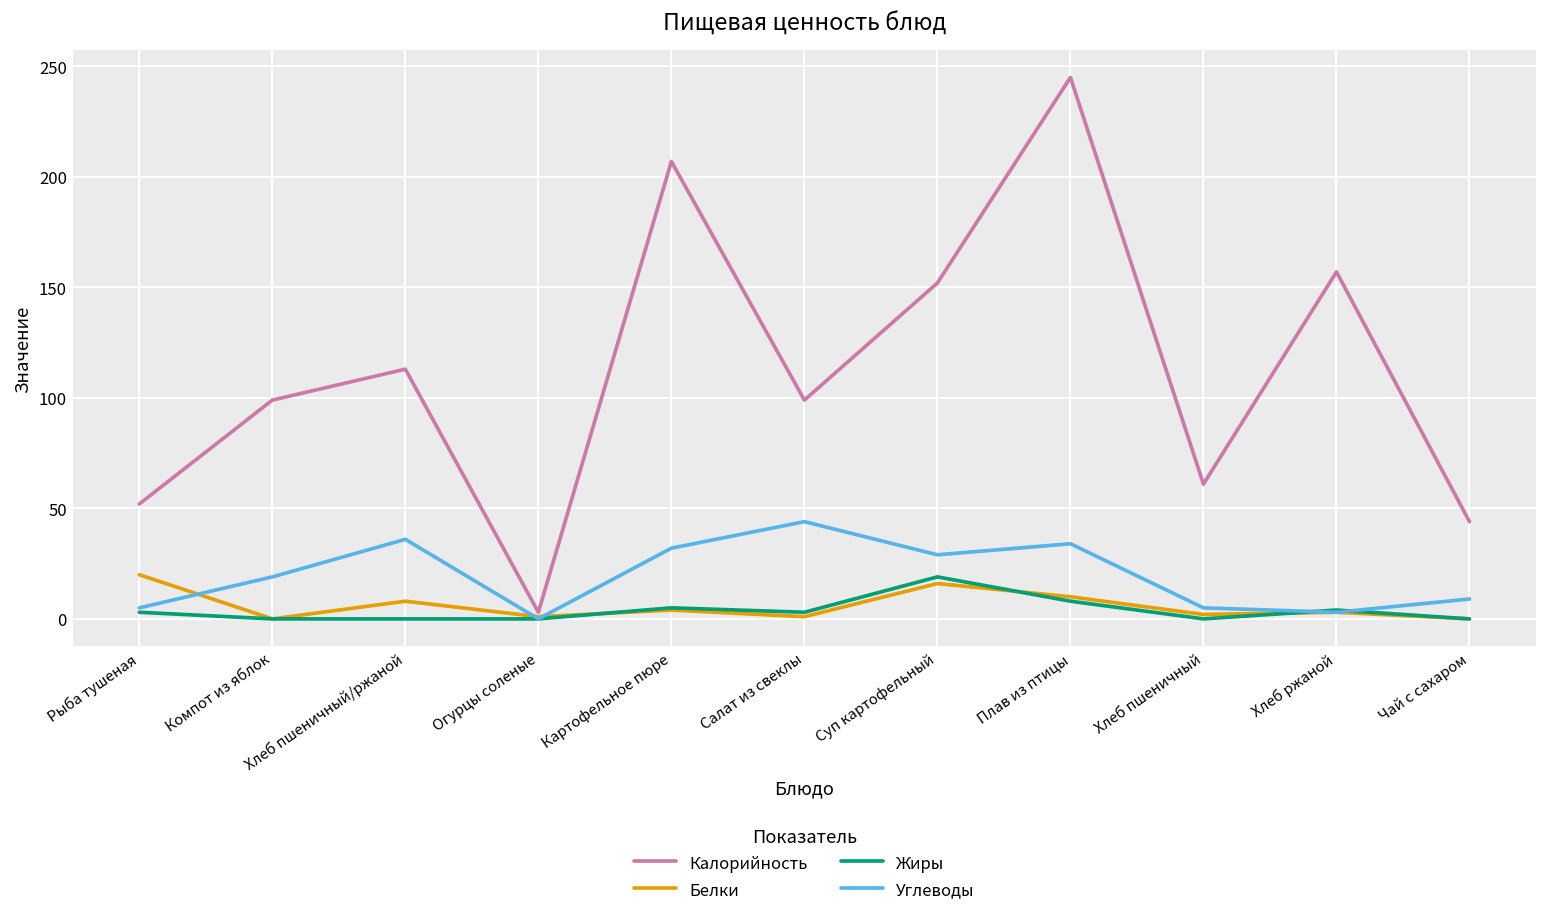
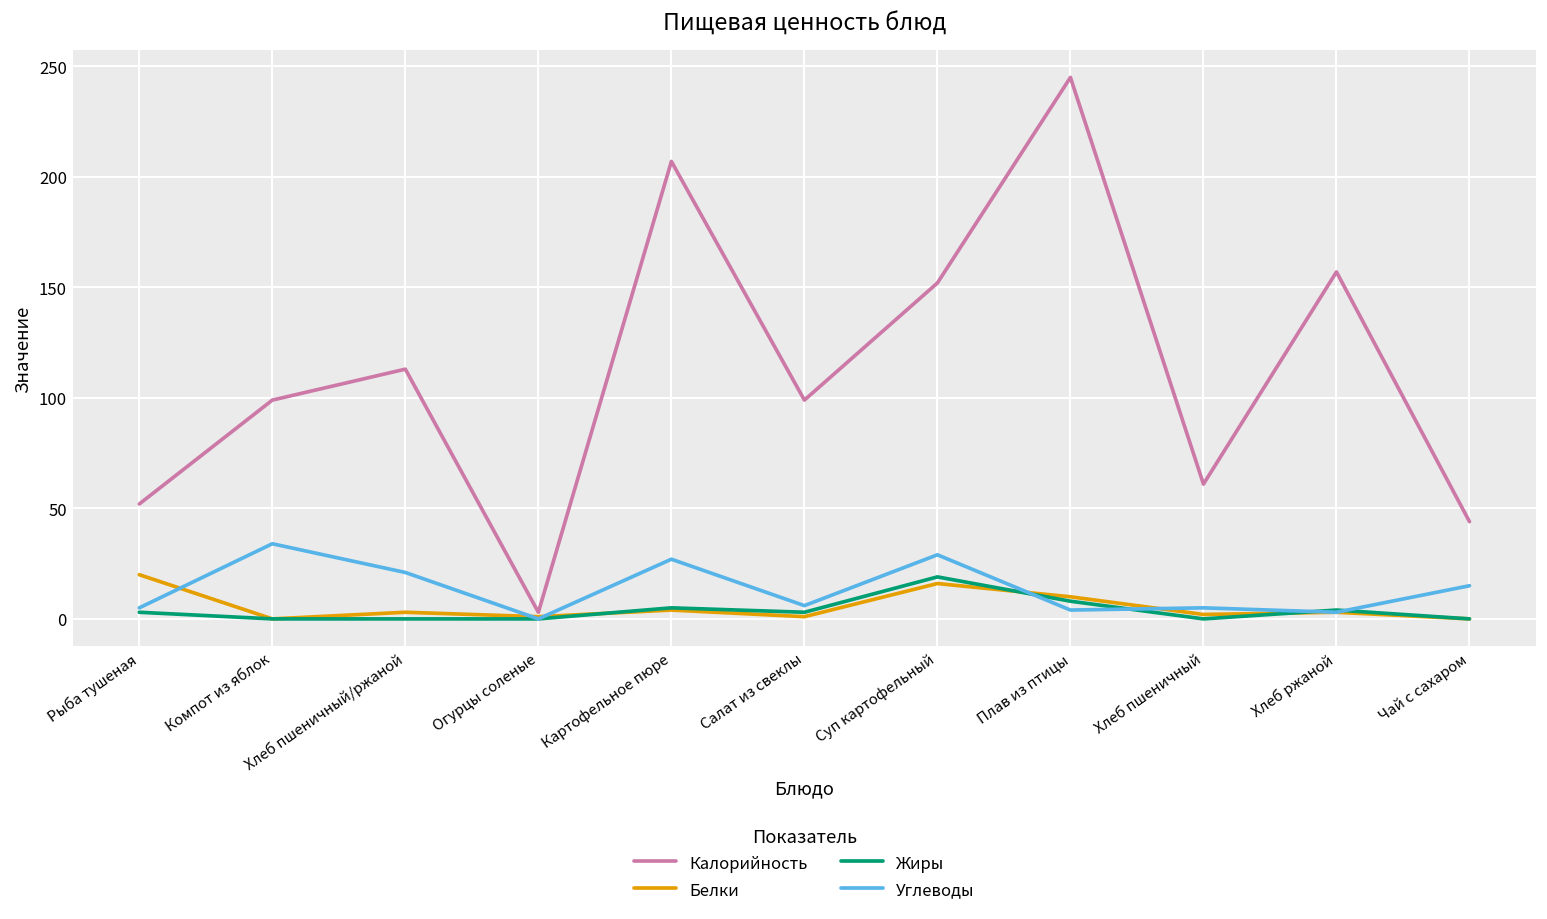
Углеводы, Компот из яблок: 19 -> 34
Белки, Хлеб пшеничный/ржаной: 8 -> 3
Углеводы, Хлеб пшеничный/ржаной: 36 -> 21
Углеводы, Картофельное пюре: 32 -> 27
Углеводы, Салат из свеклы: 44 -> 6
Углеводы, Плав из птицы: 34 -> 4
Углеводы, Чай с сахаром: 9 -> 15
